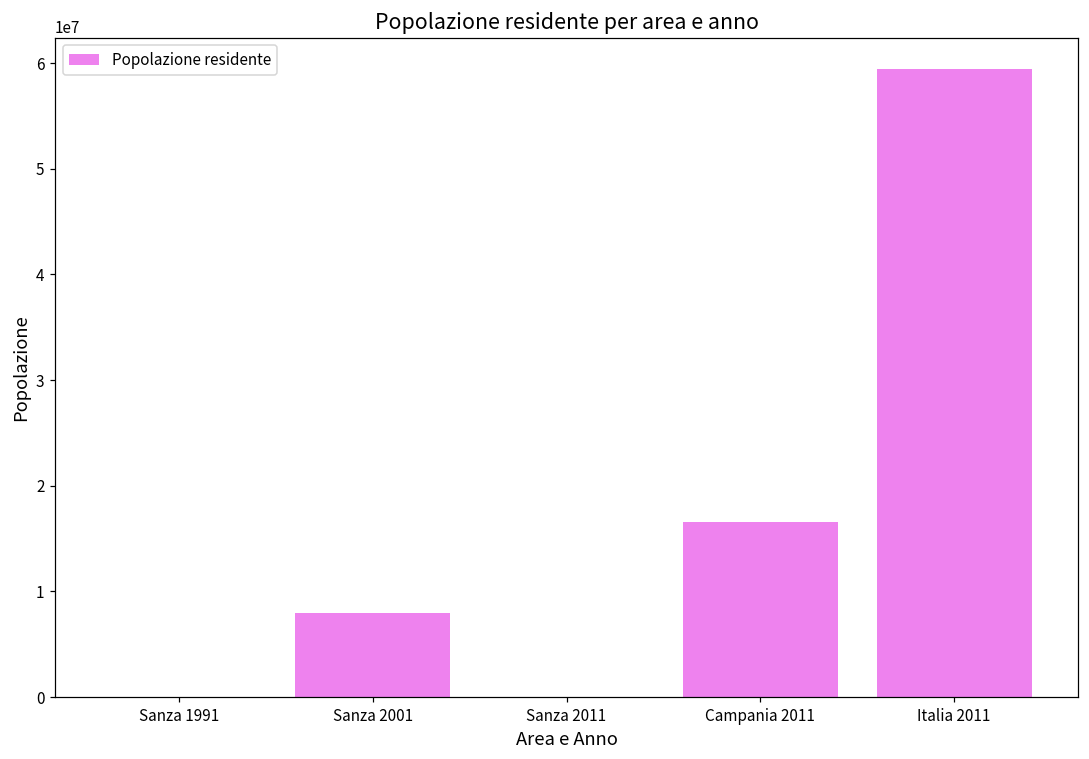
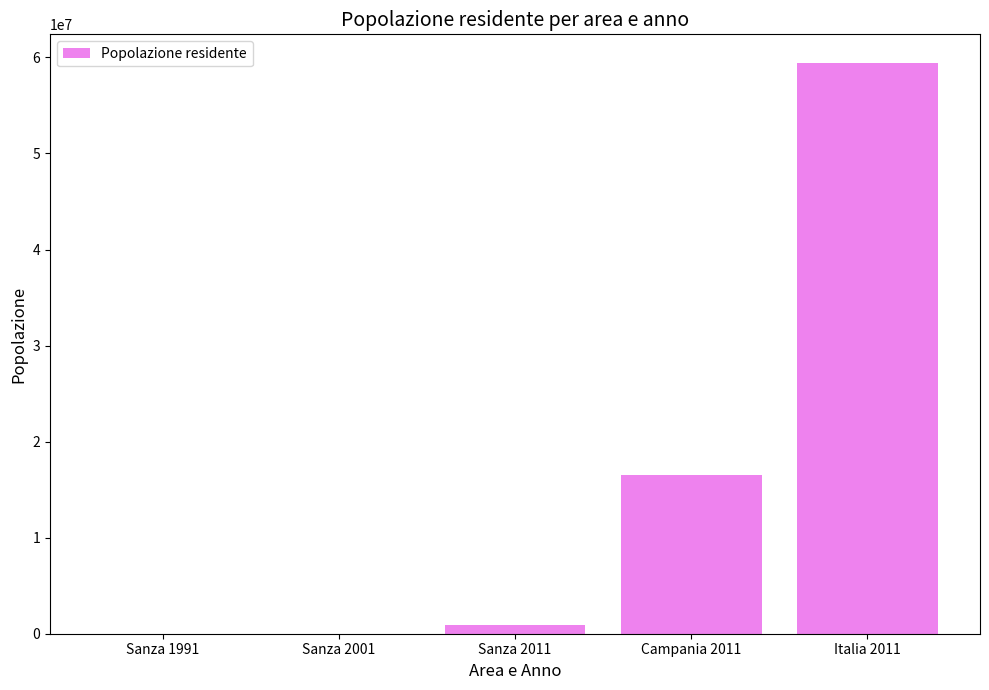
Sanza 2001: 8000000 -> 0
Sanza 2011: 0 -> 1000000
